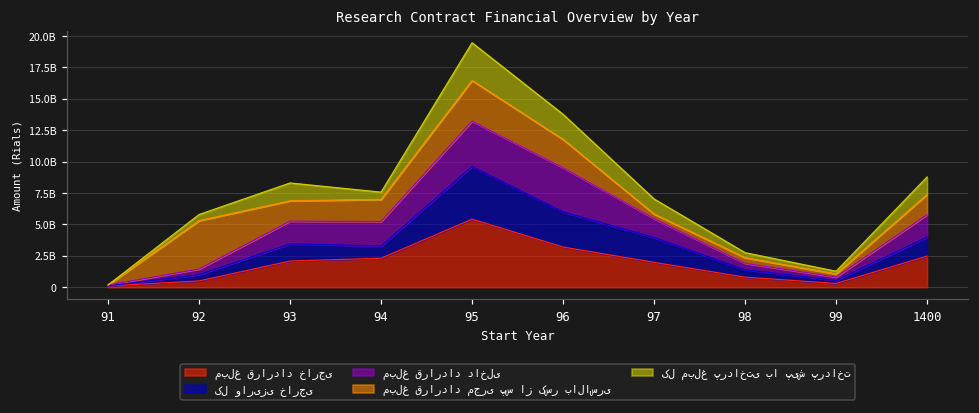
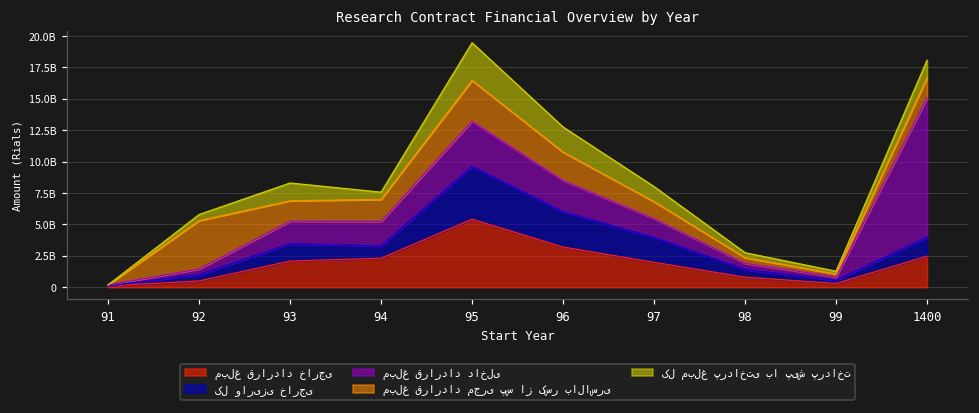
مبلغ قرارداد داخلی, 96: 3500000000 -> 2500000000
مبلغ قرارداد مجری پس از کسر بالاسری, 97: 400000000 -> 1400000000
مبلغ قرارداد داخلی, 1400: 1800000000 -> 11100000000
